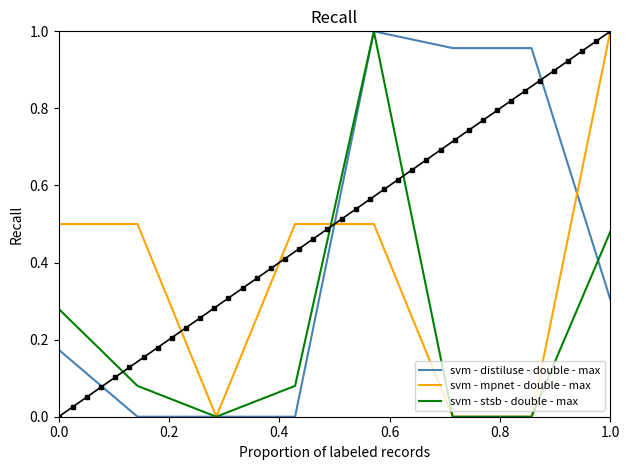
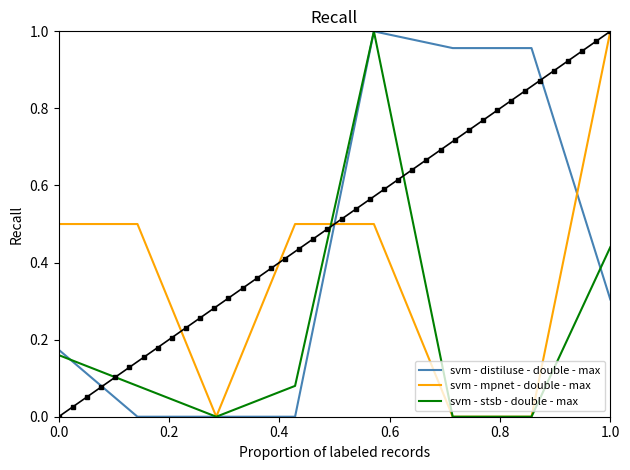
svm - stsb - double - max, 0.0: 0.28 -> 0.16
svm - stsb - double - max, 1.0: 0.48 -> 0.44
